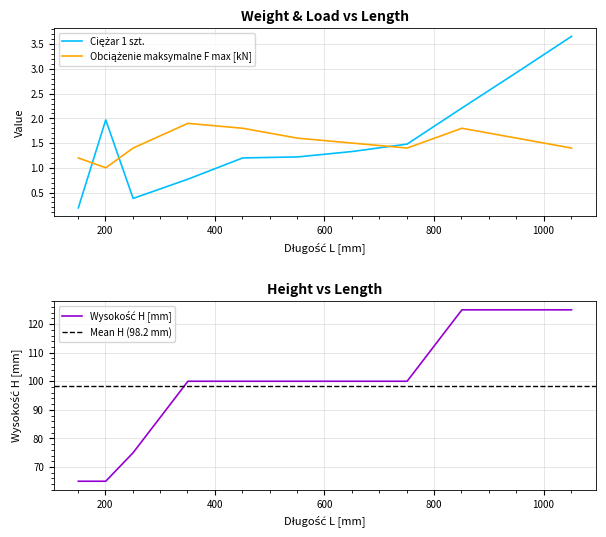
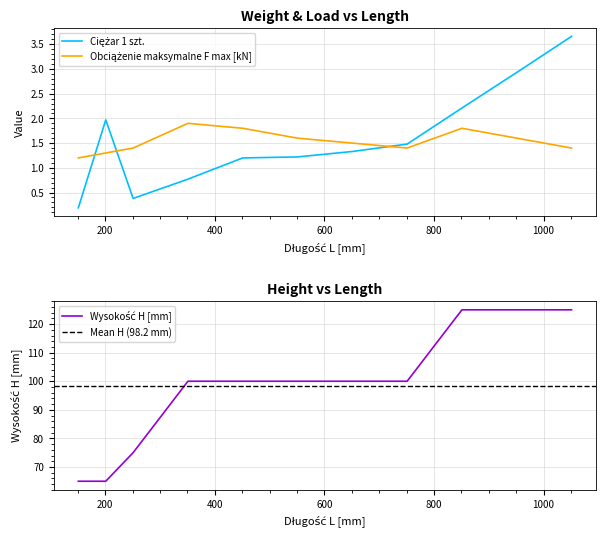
Weight & Load vs Length, Obciążenie maksymalne F max [kN], 200: 1.0 -> 1.3
